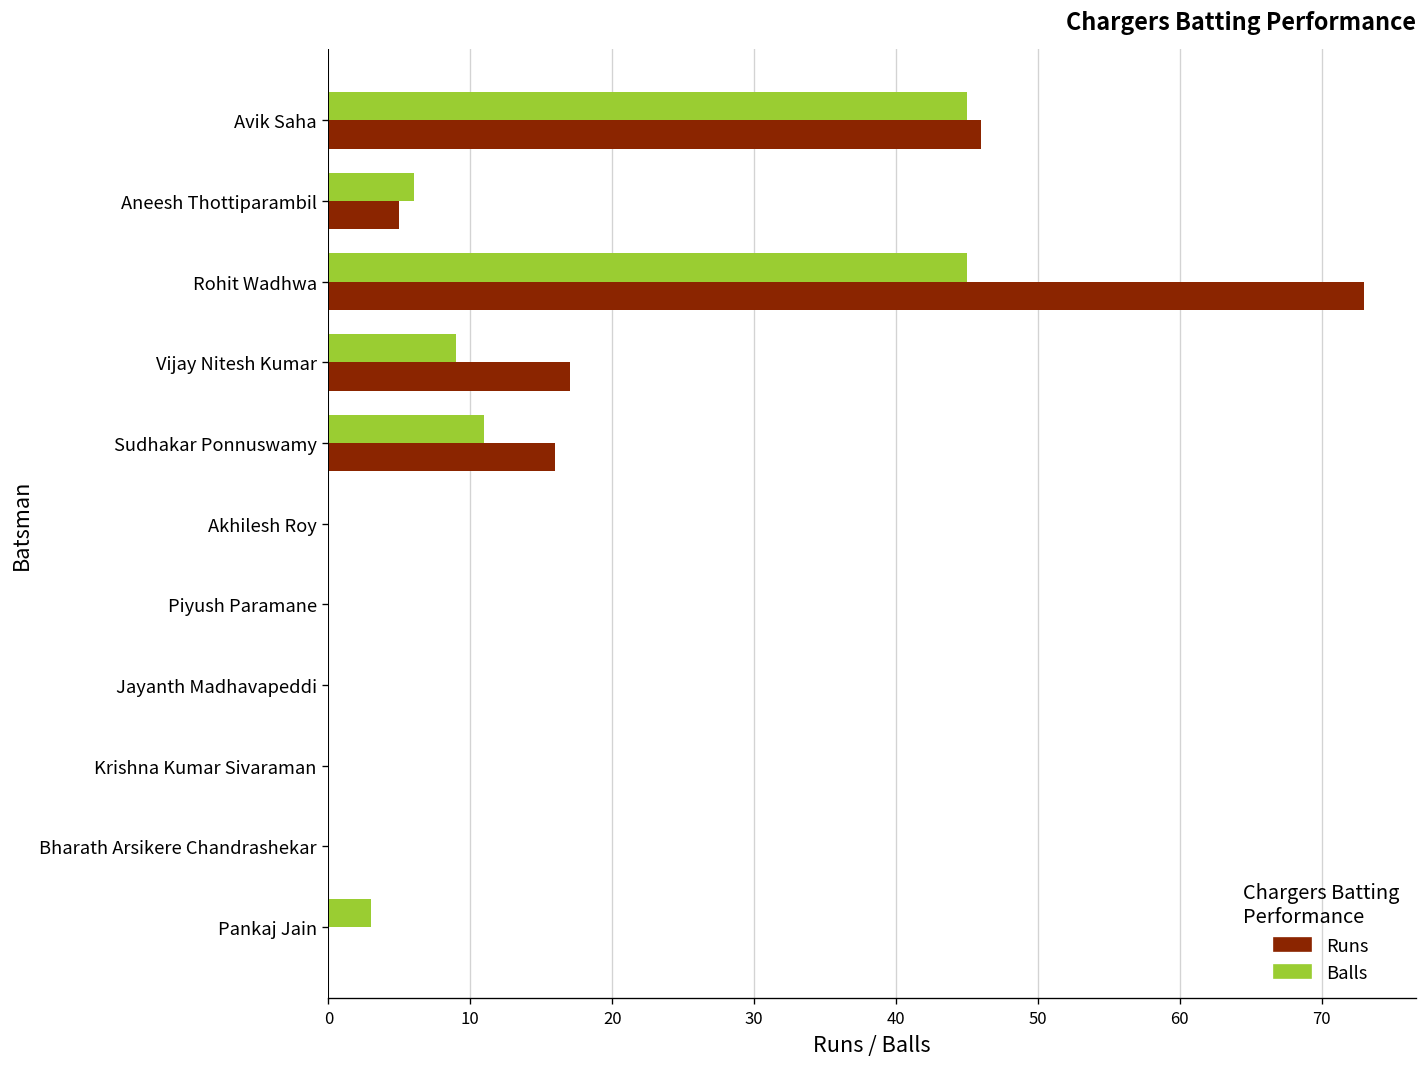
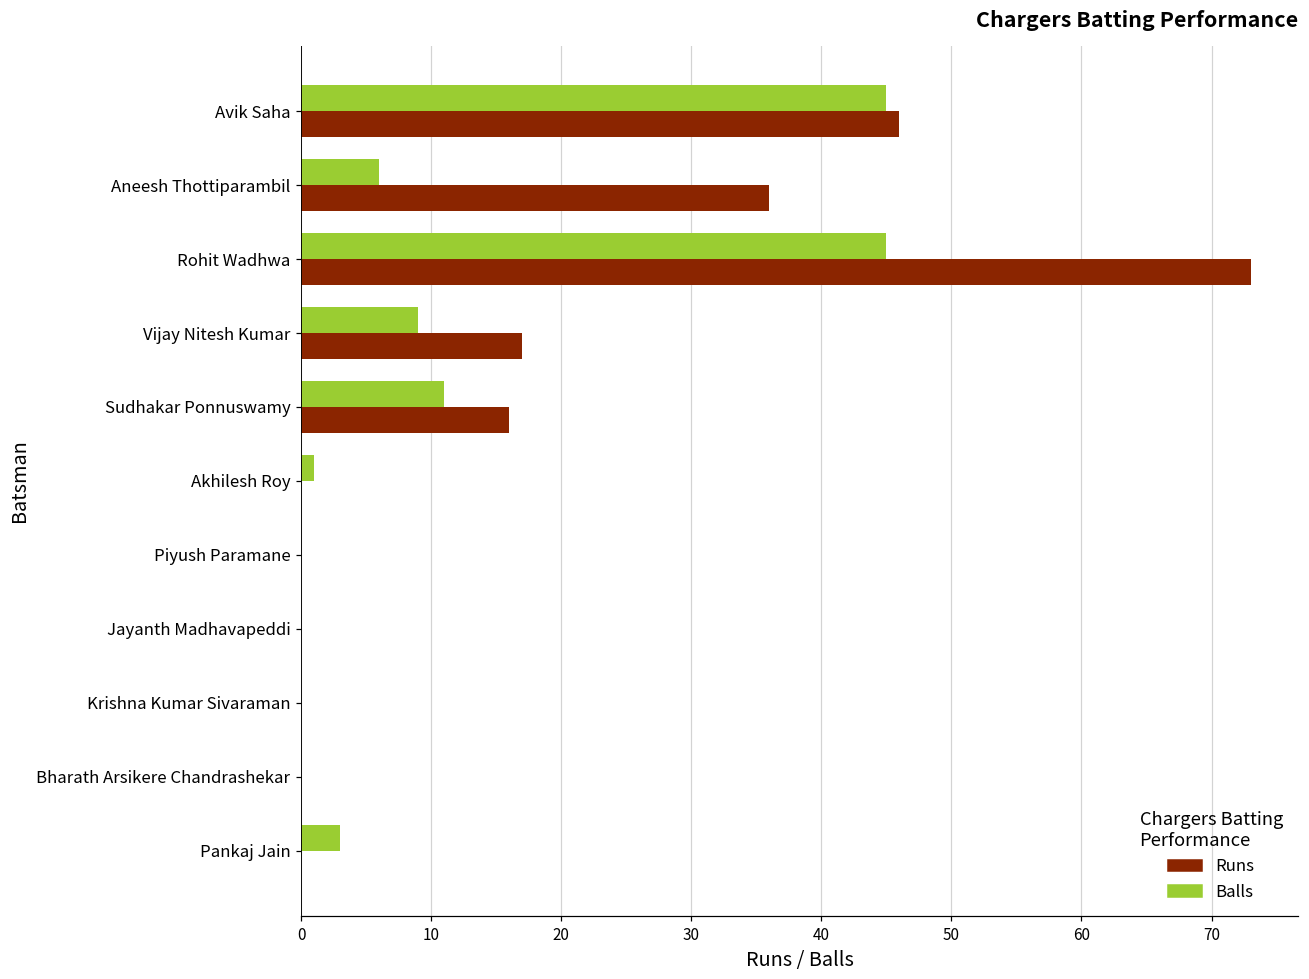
Runs, Aneesh Thottiparambil: 5 -> 36
Balls, Akhilesh Roy: 0 -> 1
